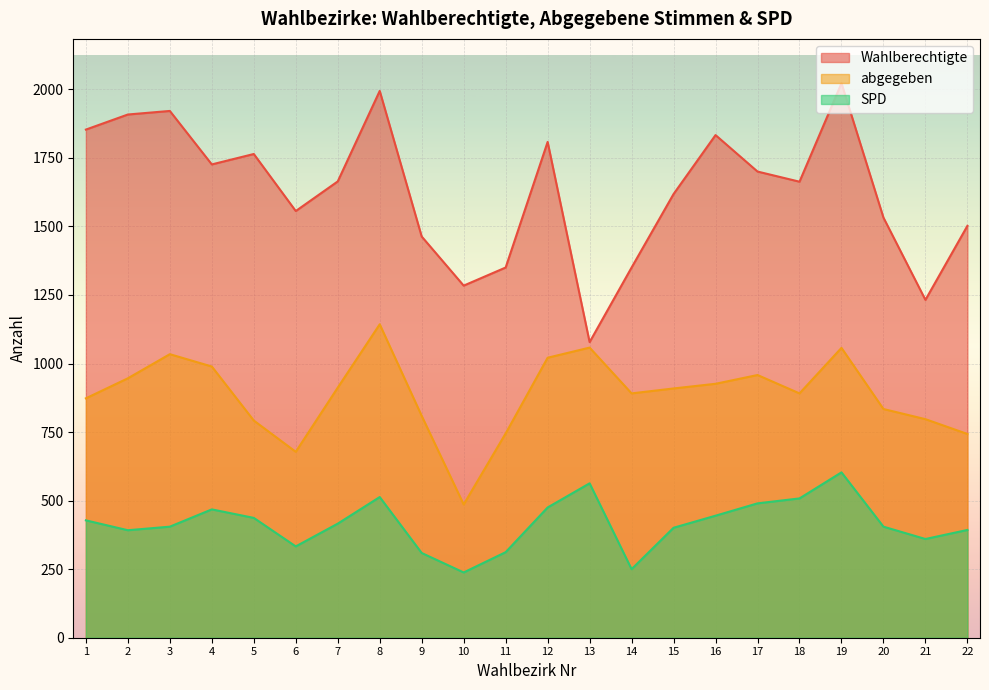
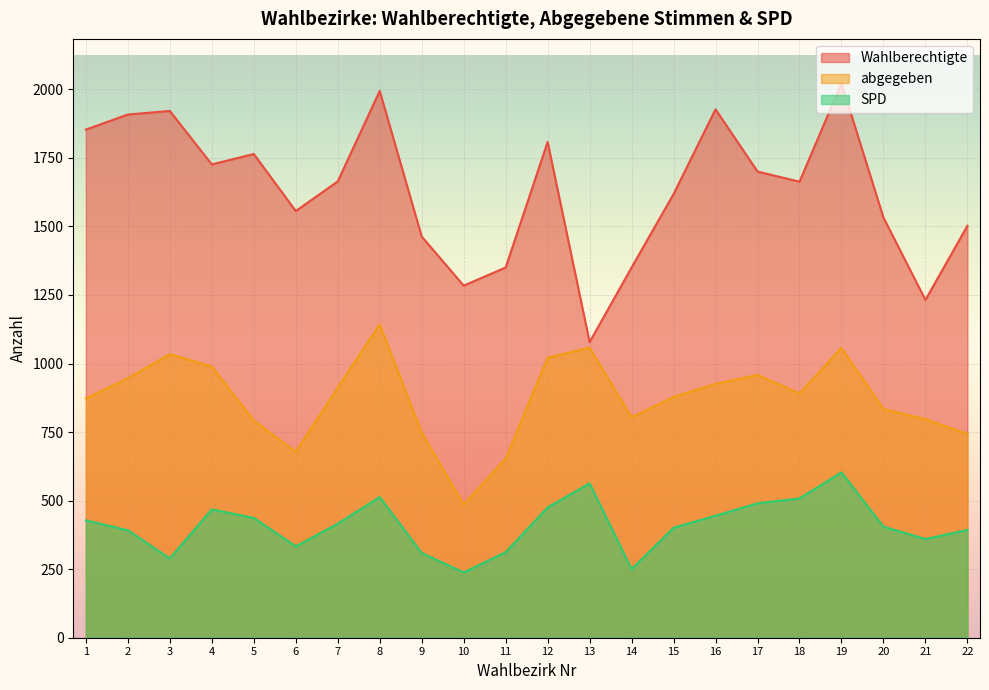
SPD, 3: 410 -> 290
abgegeben, 9: 810 -> 750
abgegeben, 11: 750 -> 650
abgegeben, 14: 890 -> 800
abgegeben, 15: 910 -> 880
Wahlberechtigte, 16: 1830 -> 1930
